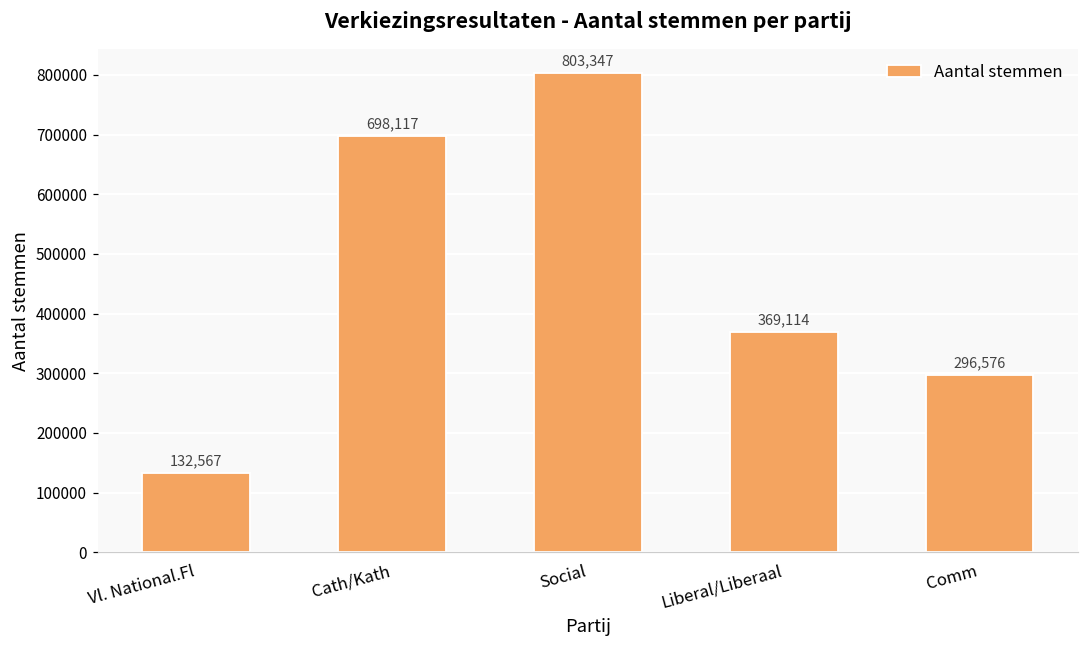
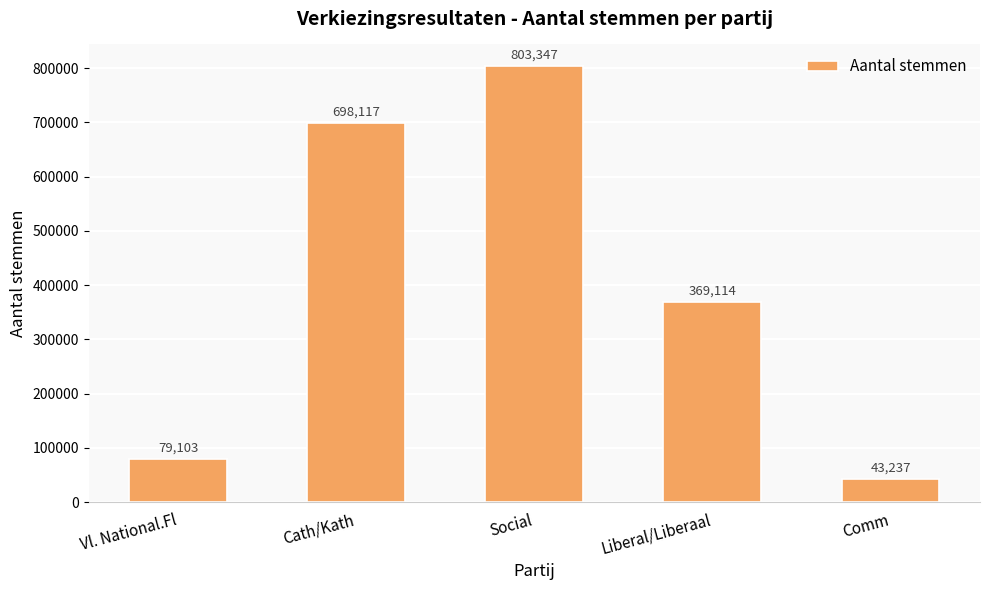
Vl. National.Fl: 132,567 -> 79,103
Comm: 296,576 -> 43,237
